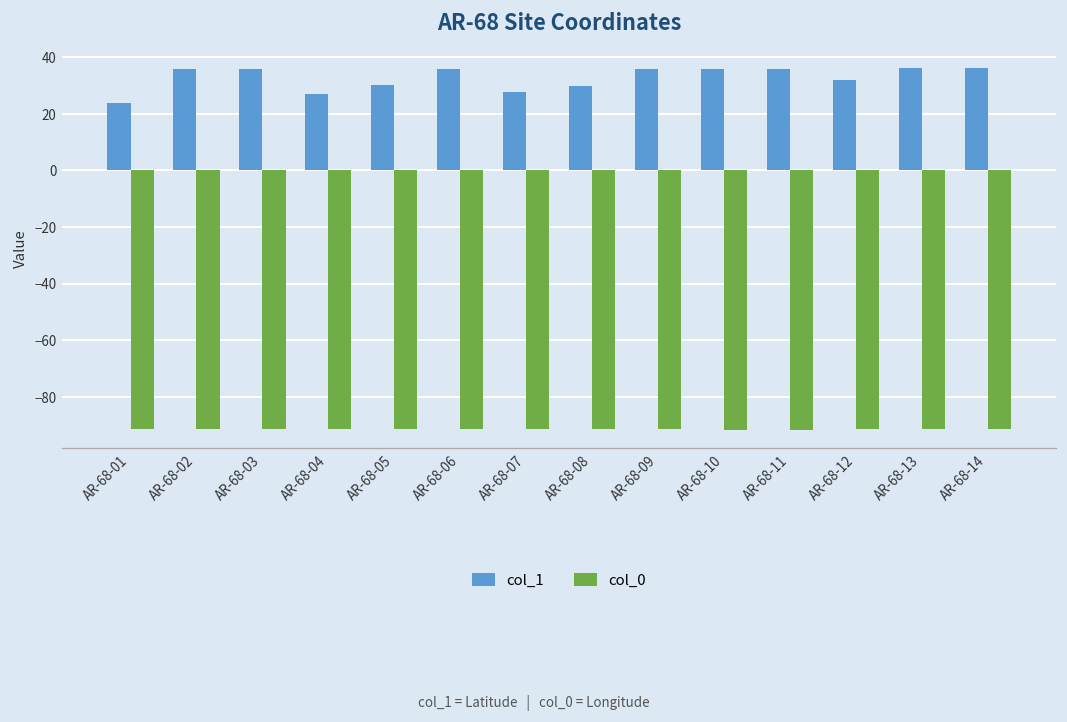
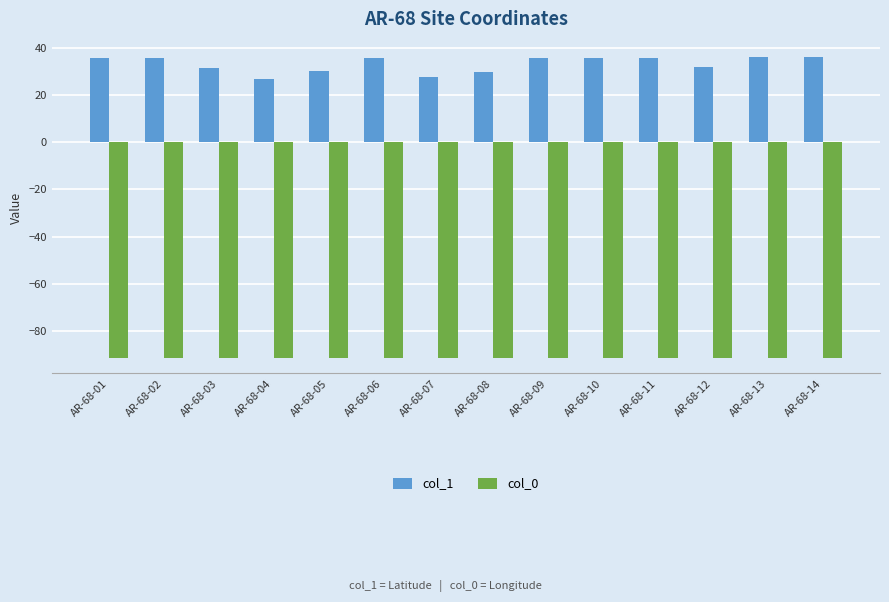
col_1, AR-68-01: 24 -> 36
col_1, AR-68-03: 36 -> 31
